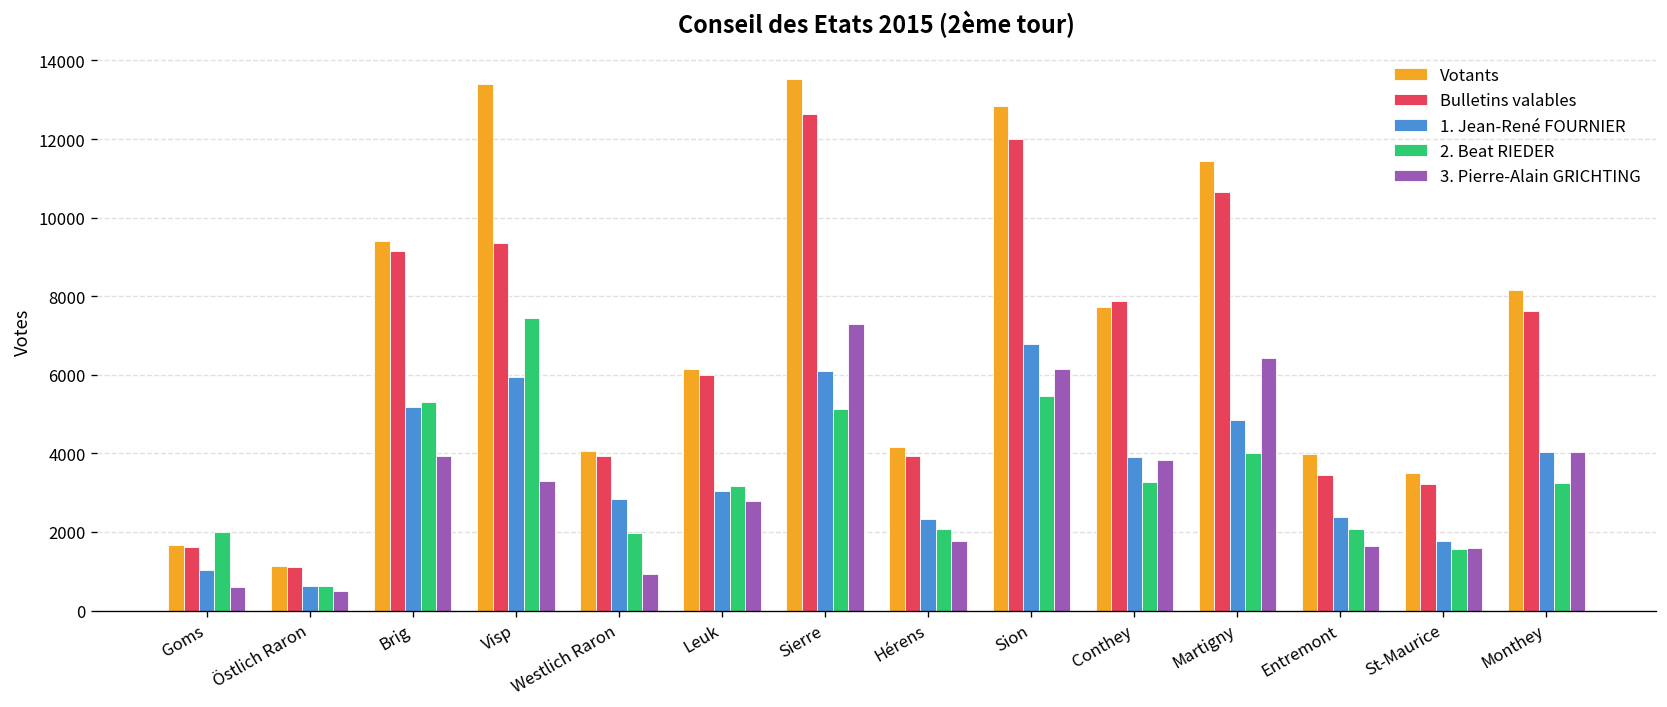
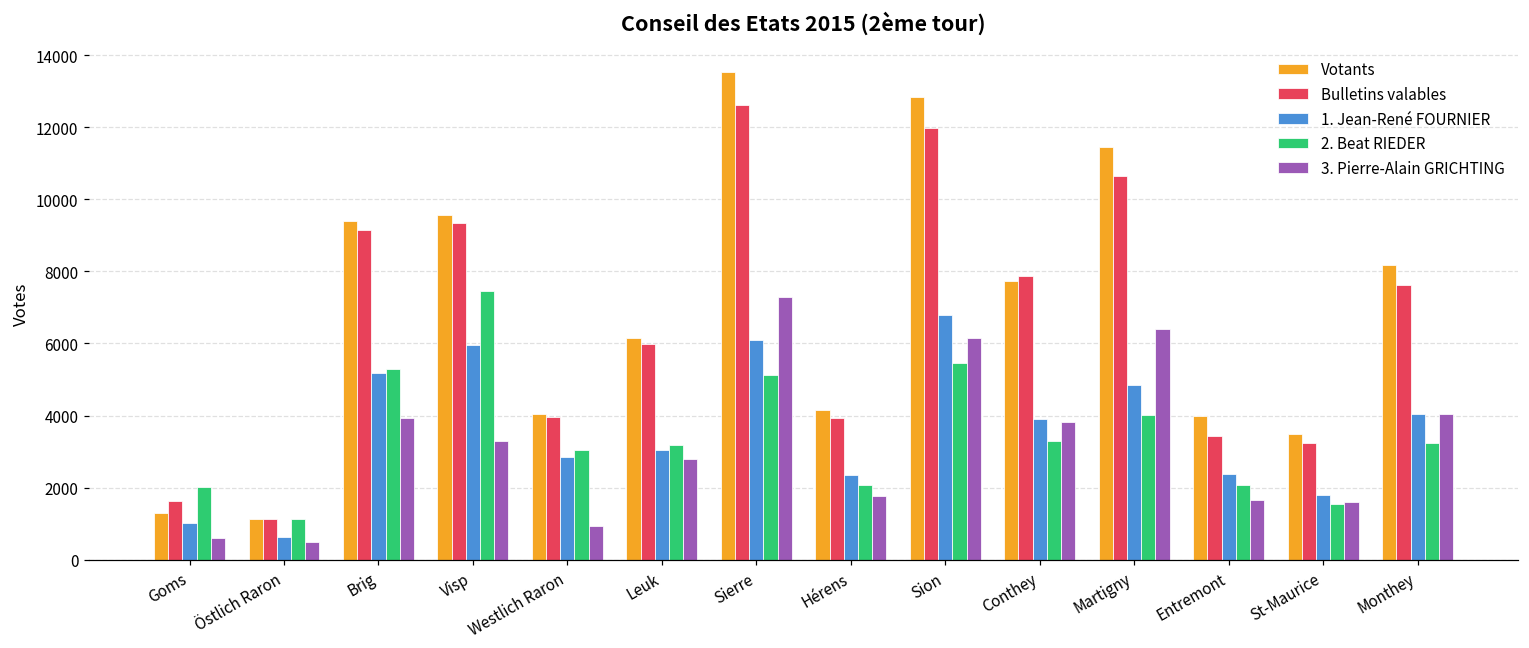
Votants, Goms: 1700 -> 1300
2. Beat RIEDER, Östlich Raron: 600 -> 1100
Votants, Visp: 13400 -> 9600
2. Beat RIEDER, Westlich Raron: 2000 -> 3000
